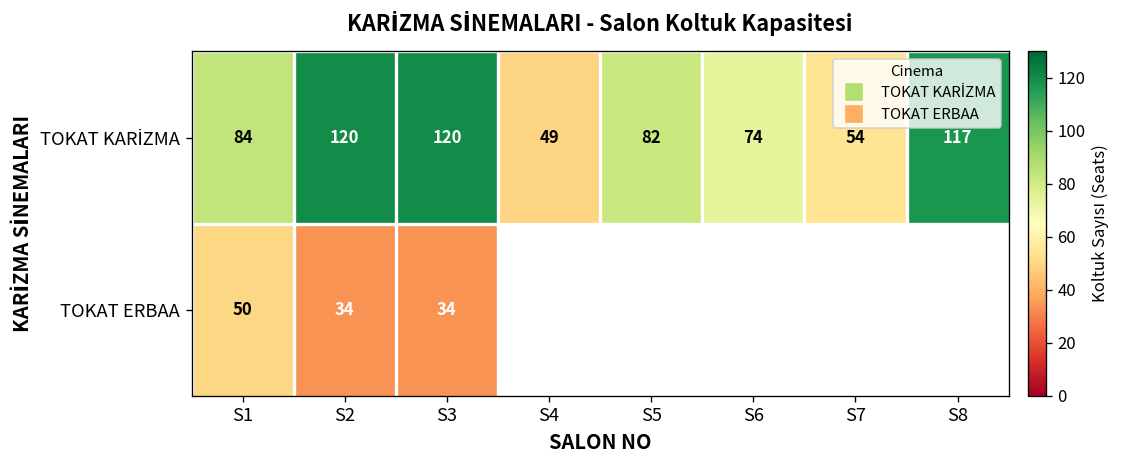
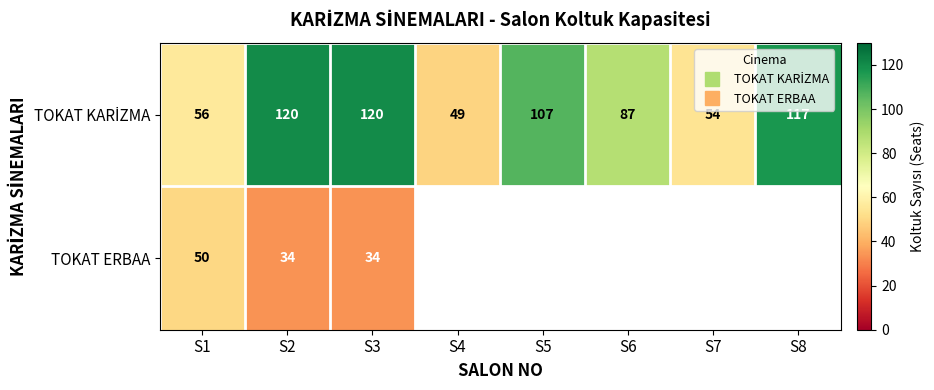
TOKAT KARİZMA, S1: 84 -> 56
TOKAT KARİZMA, S5: 82 -> 107
TOKAT KARİZMA, S6: 74 -> 87
